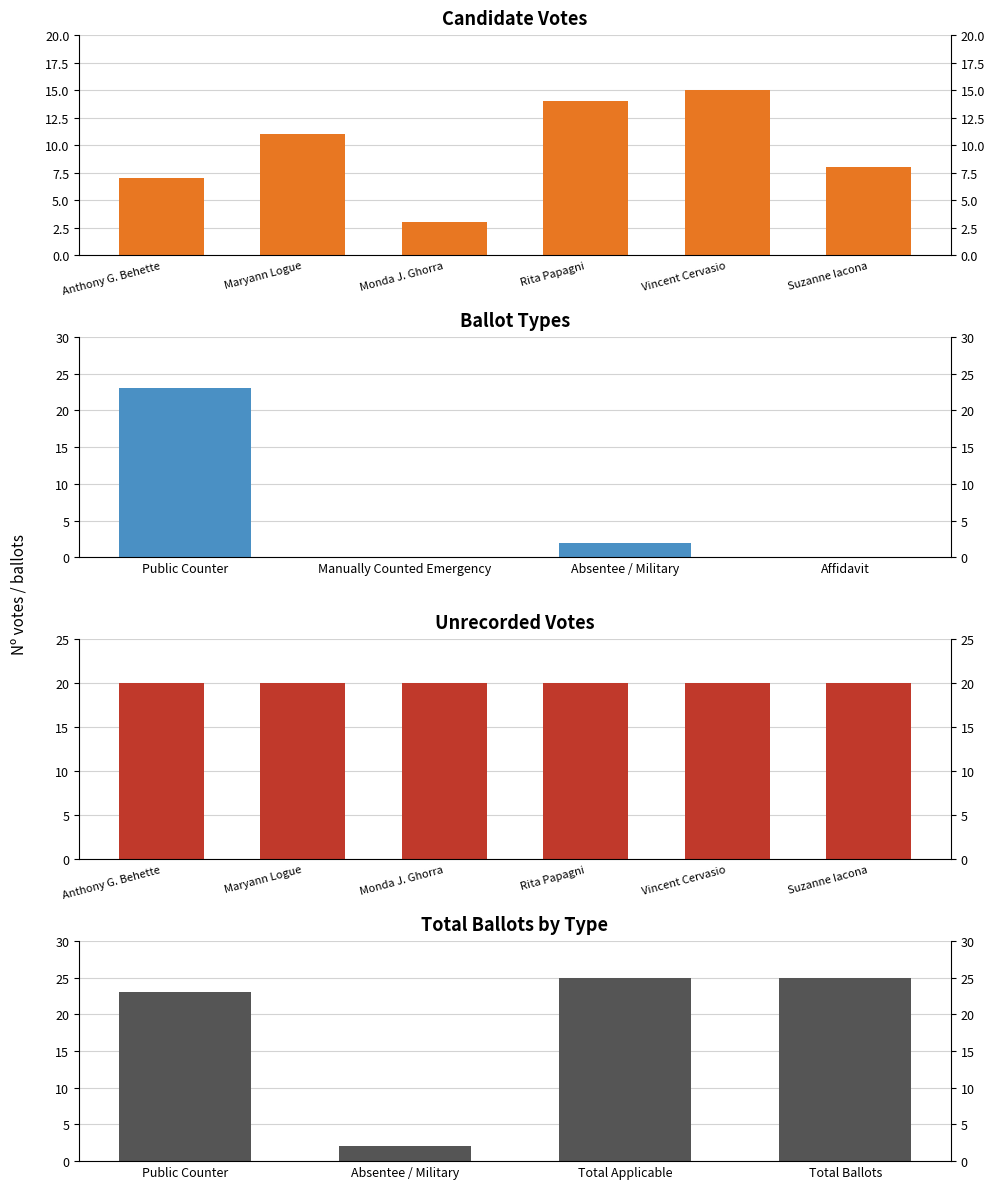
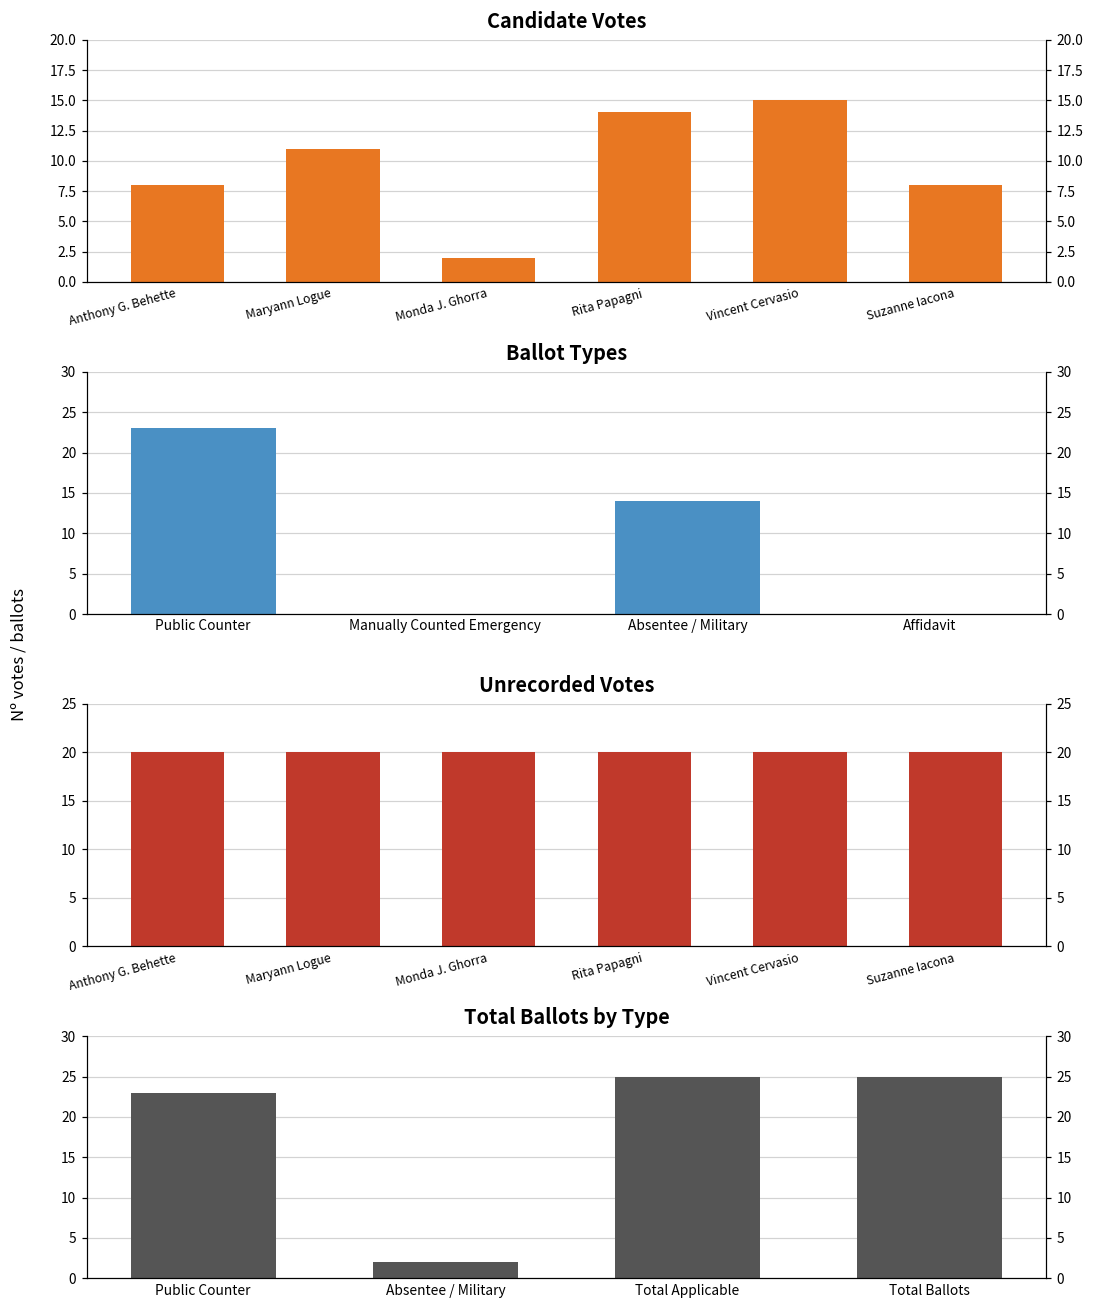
Candidate Votes, Anthony G. Behette: 7 -> 8
Candidate Votes, Monda J. Ghorra: 3 -> 2
Ballot Types, Absentee / Military: 2 -> 14
